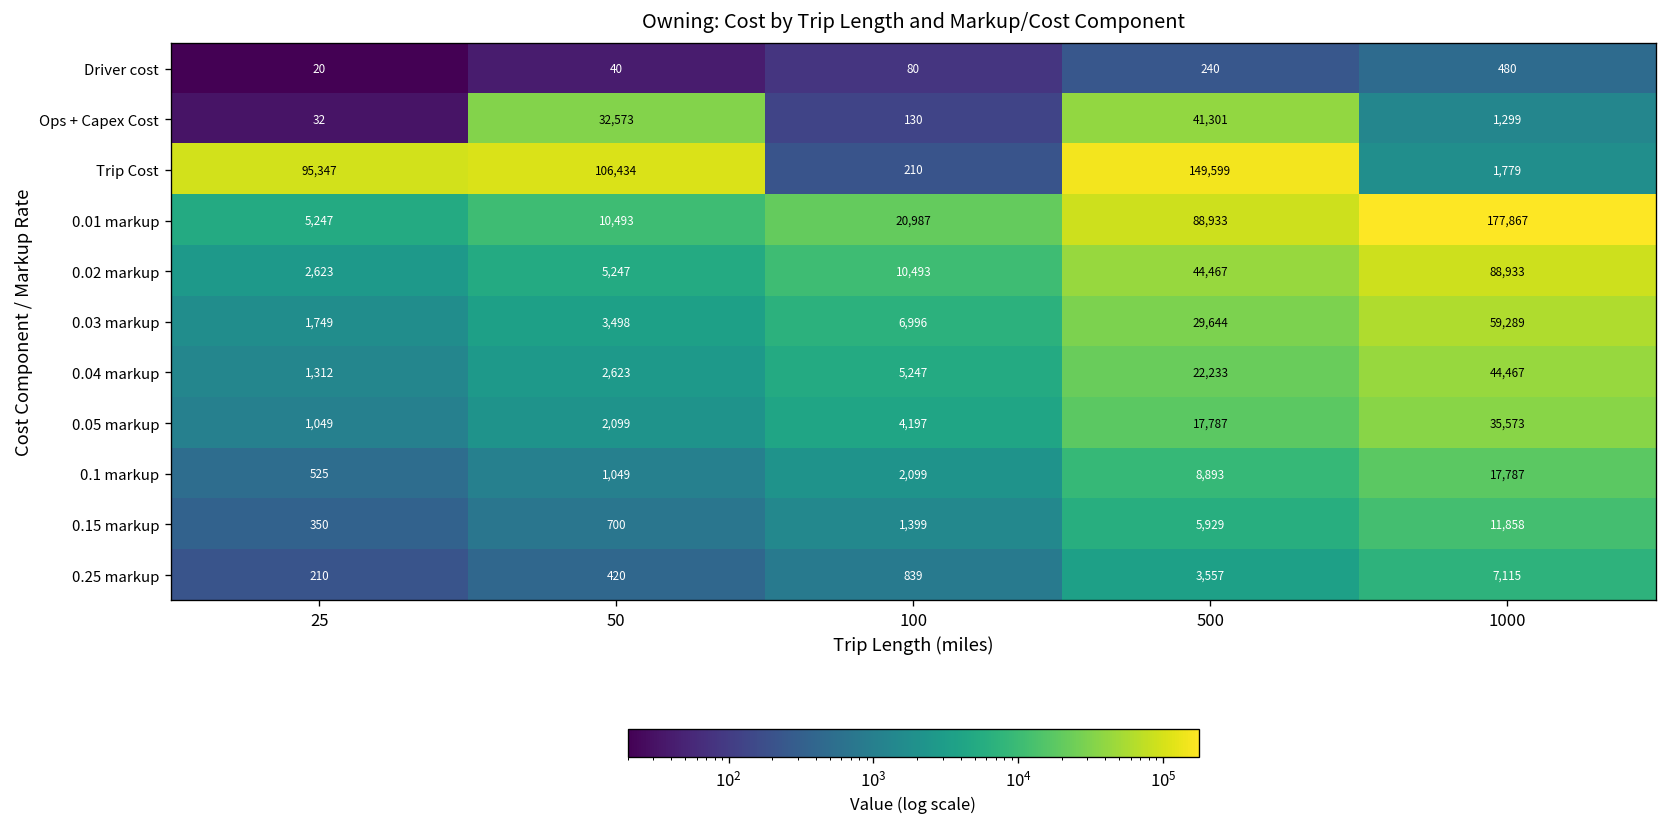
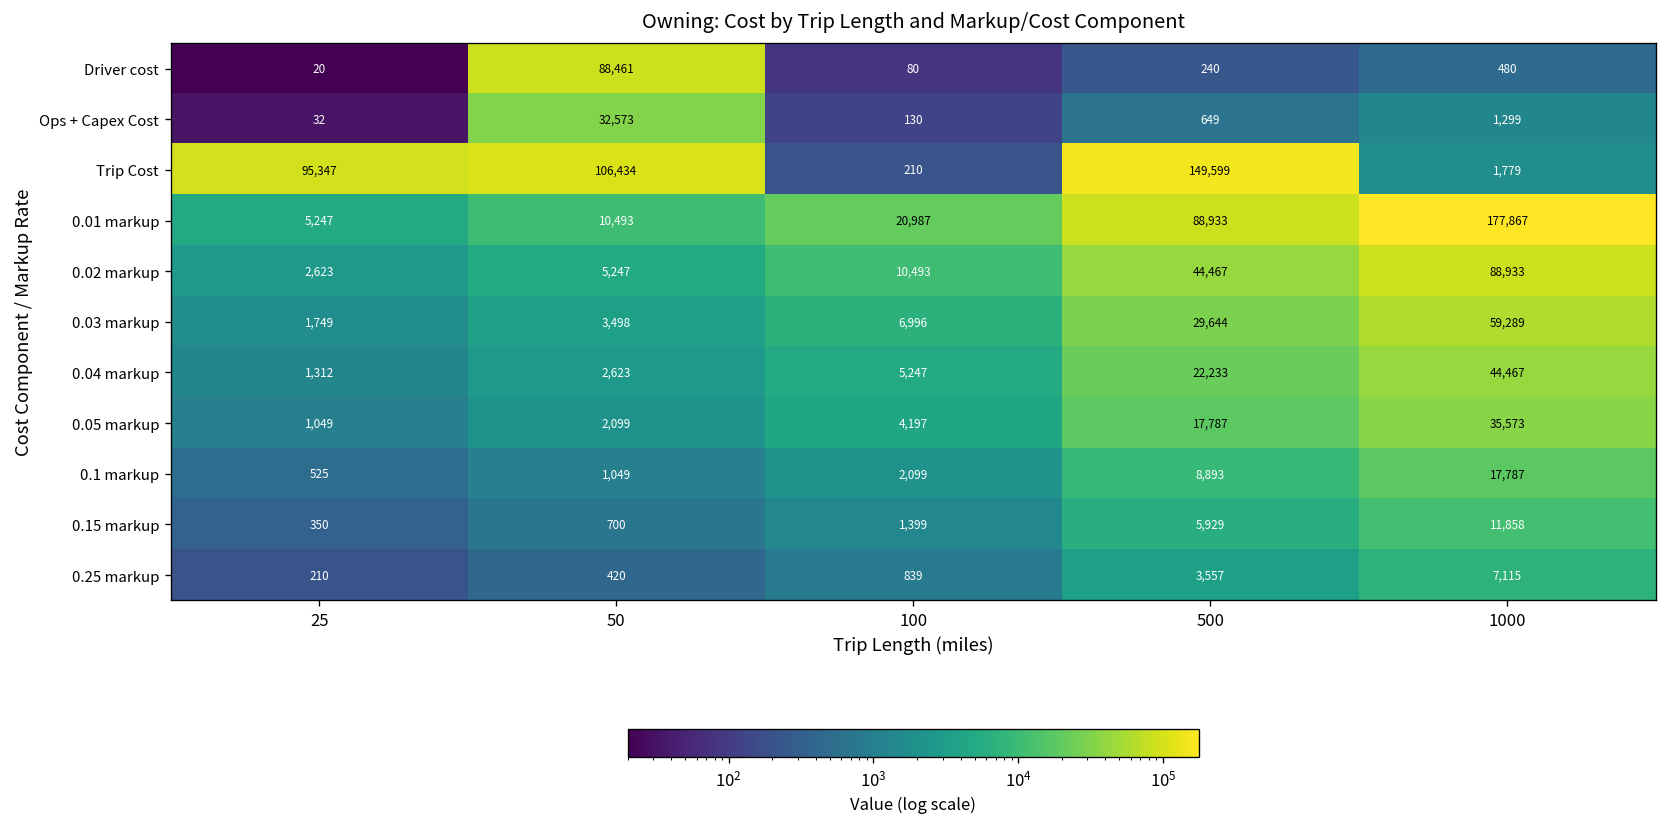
Driver cost, 50: 40 -> 88,461
Ops + Capex Cost, 500: 41,301 -> 649
